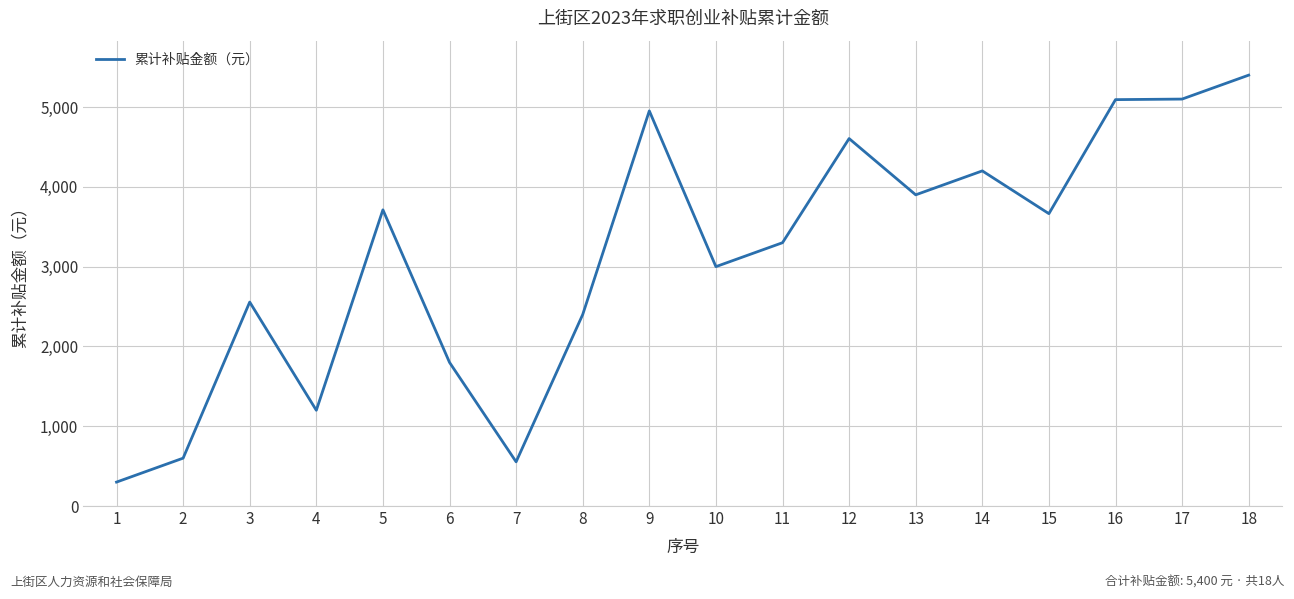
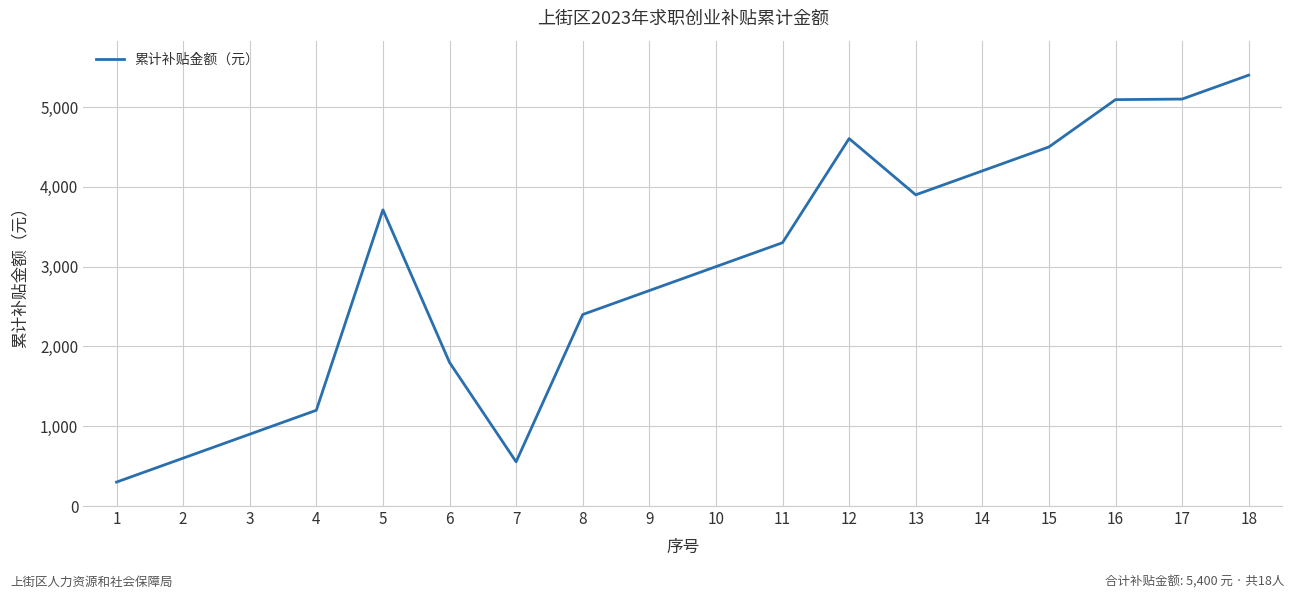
3: 2,600 -> 900
9: 5,000 -> 2,700
15: 3,700 -> 4,500
